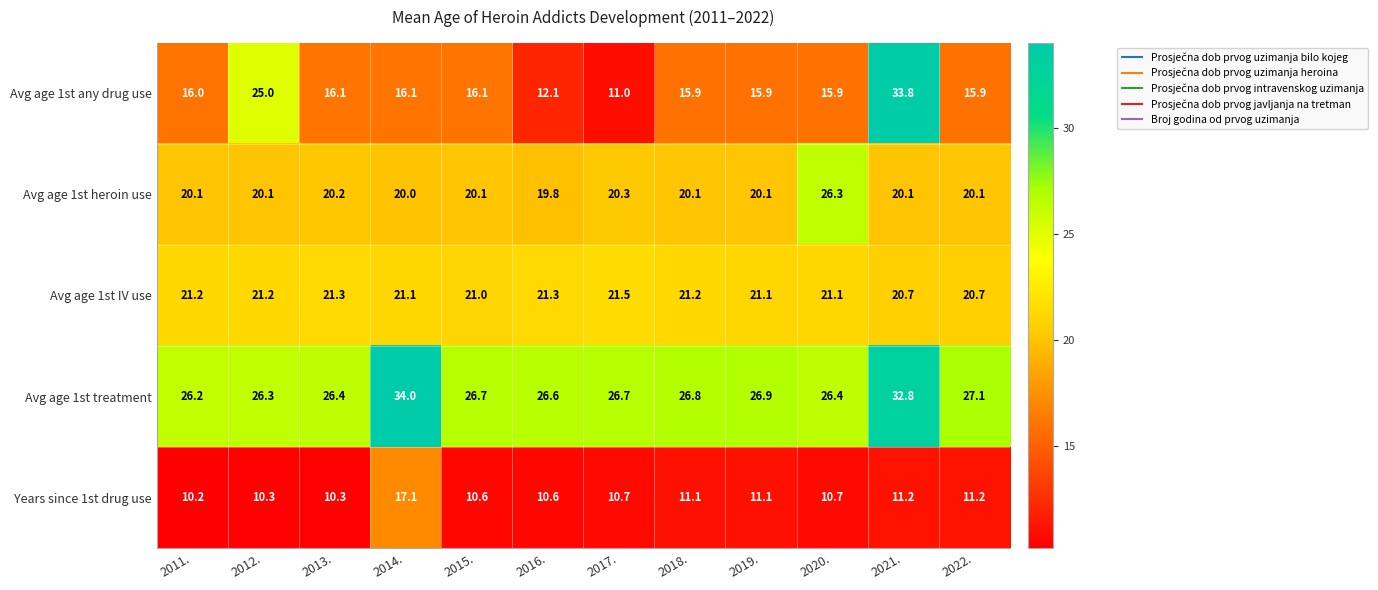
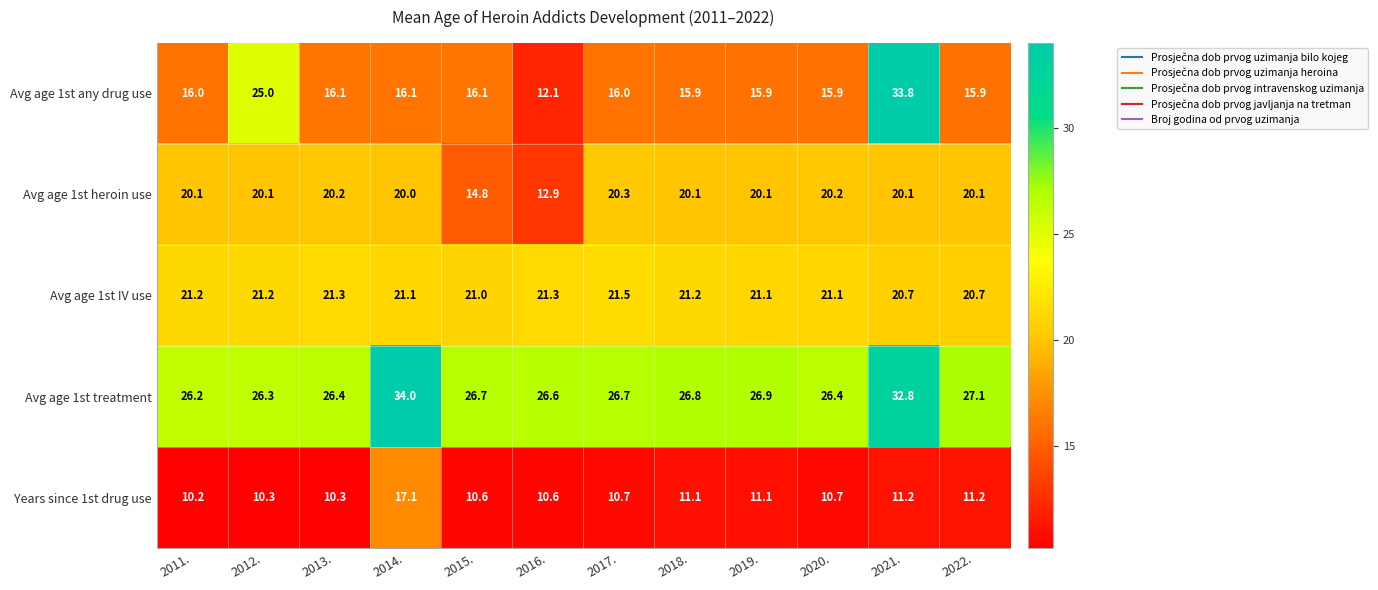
Avg age 1st any drug use, 2017.: 11.0 -> 16.0
Avg age 1st heroin use, 2015.: 20.1 -> 14.8
Avg age 1st heroin use, 2016.: 19.8 -> 12.9
Avg age 1st heroin use, 2020.: 26.3 -> 20.2
